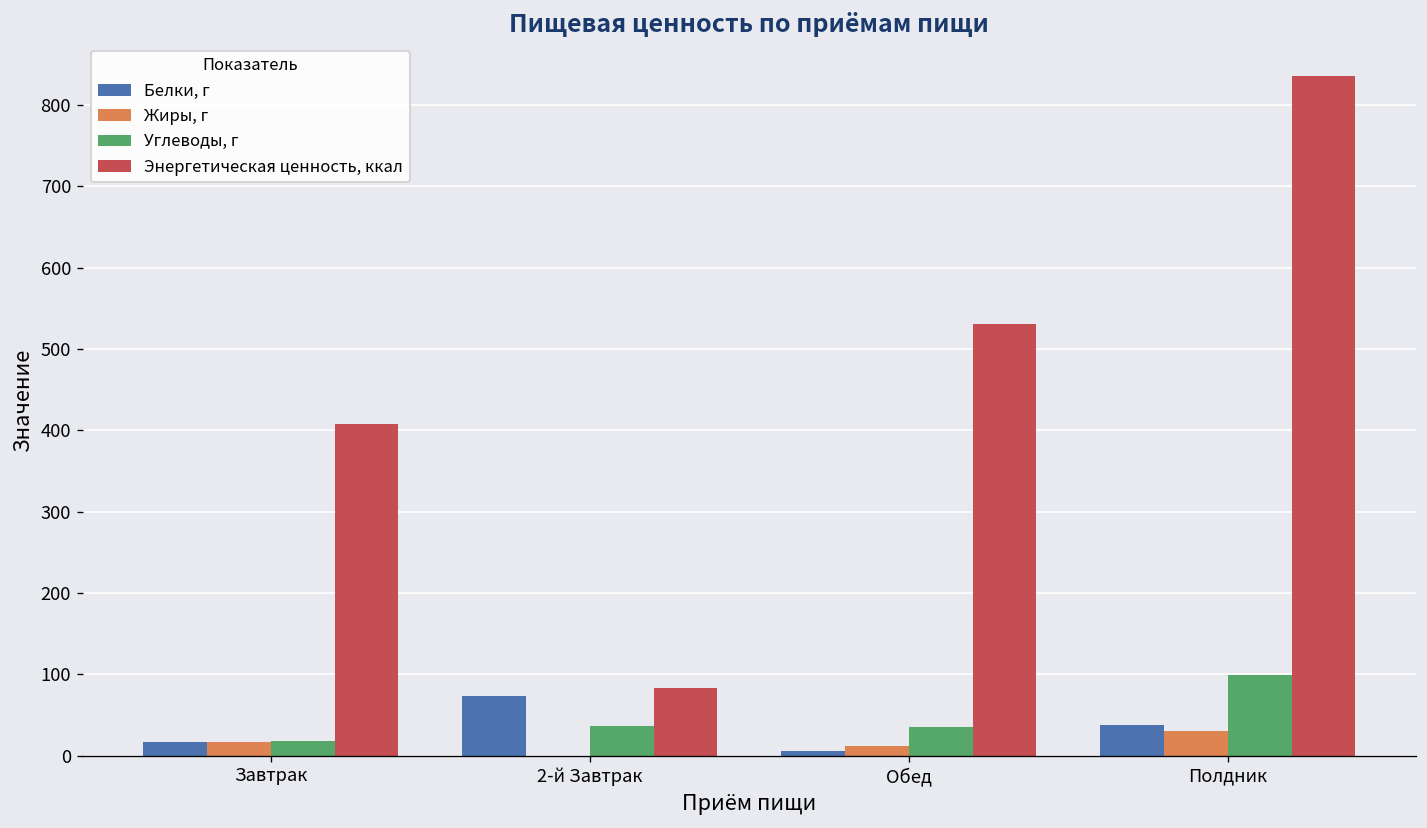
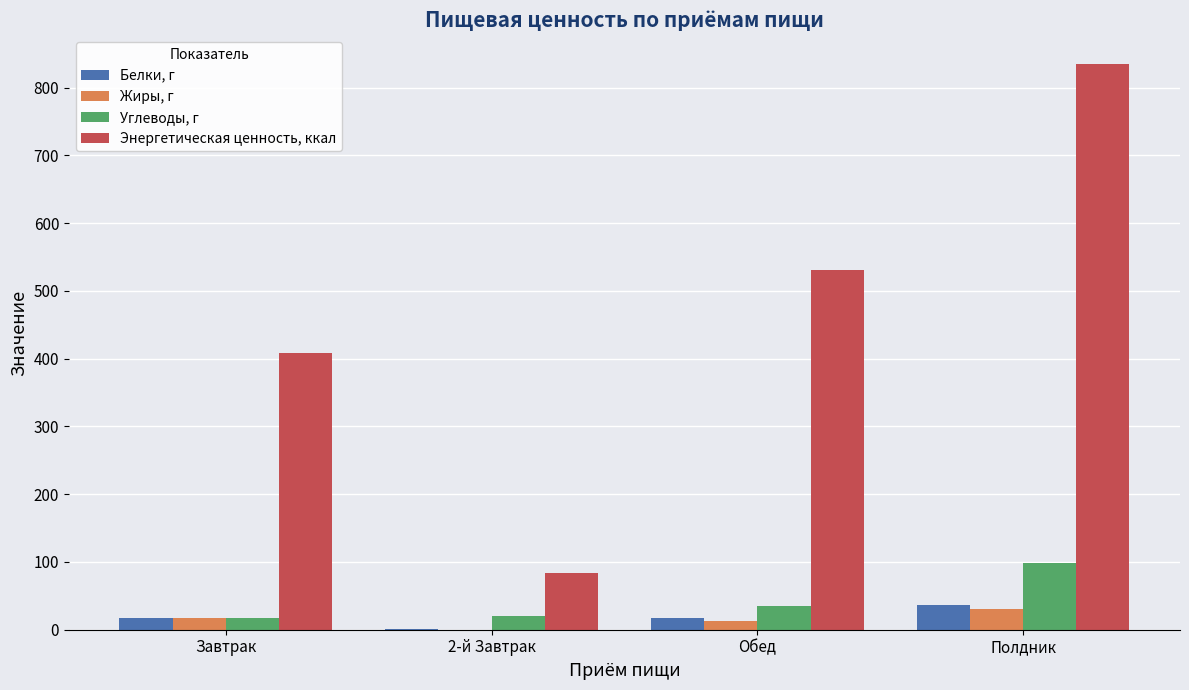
Белки, г, 2-й Завтрак: 70 -> 0
Углеводы, г, 2-й Завтрак: 40 -> 20
Белки, г, Обед: 10 -> 20
